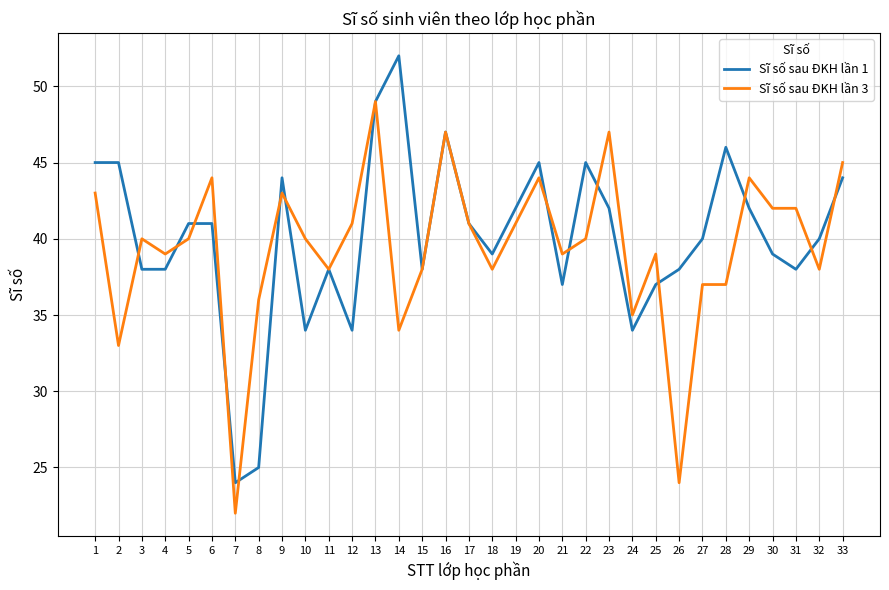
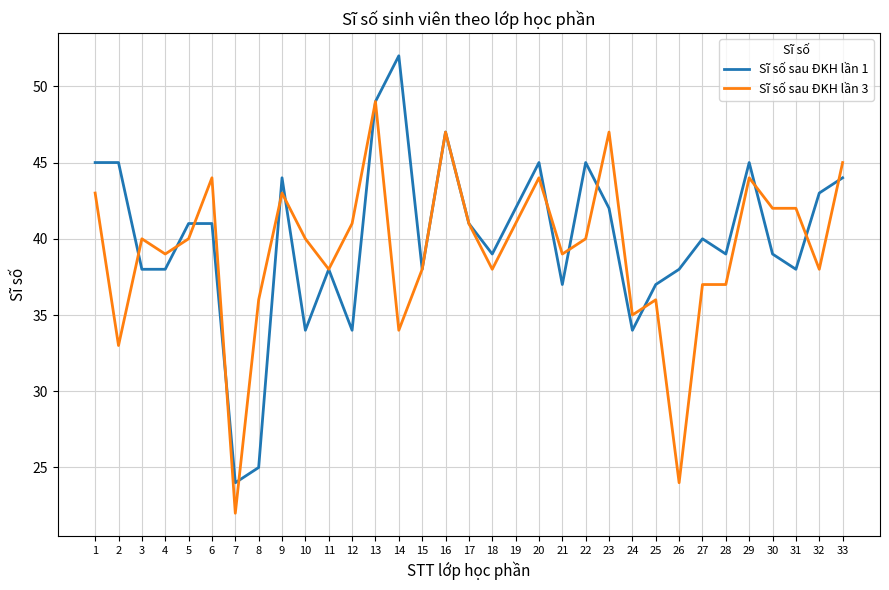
Sĩ số sau ĐKH lần 3, 25: 39 -> 36
Sĩ số sau ĐKH lần 1, 28: 46 -> 39
Sĩ số sau ĐKH lần 1, 29: 42 -> 45
Sĩ số sau ĐKH lần 1, 32: 40 -> 43
